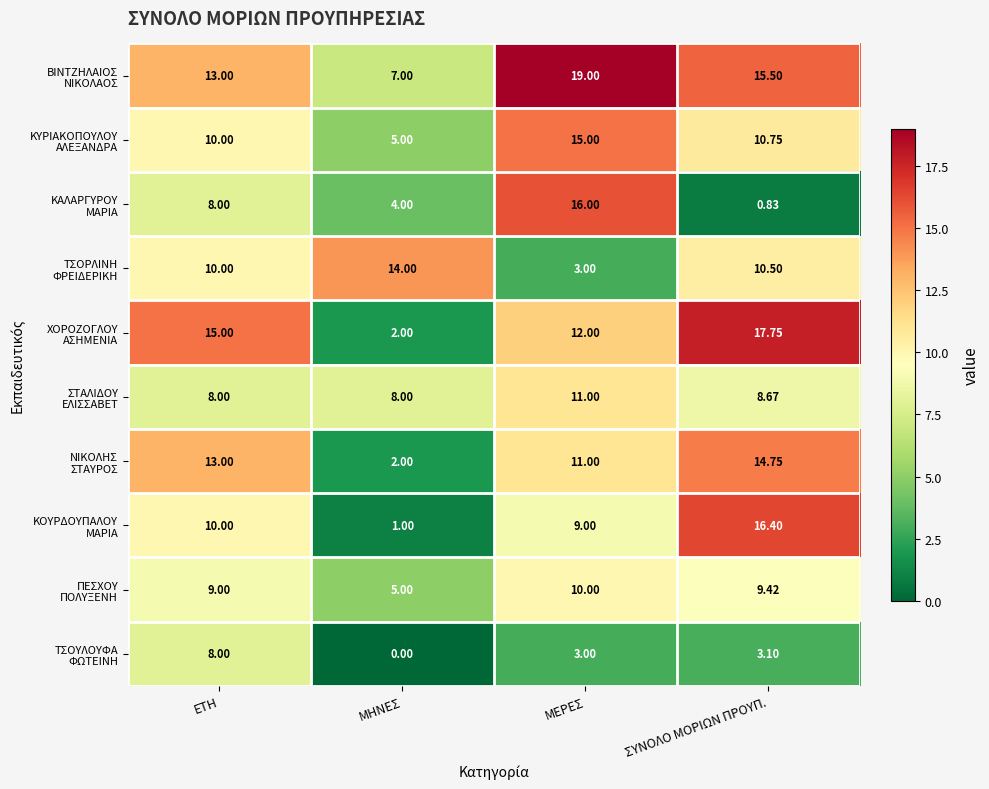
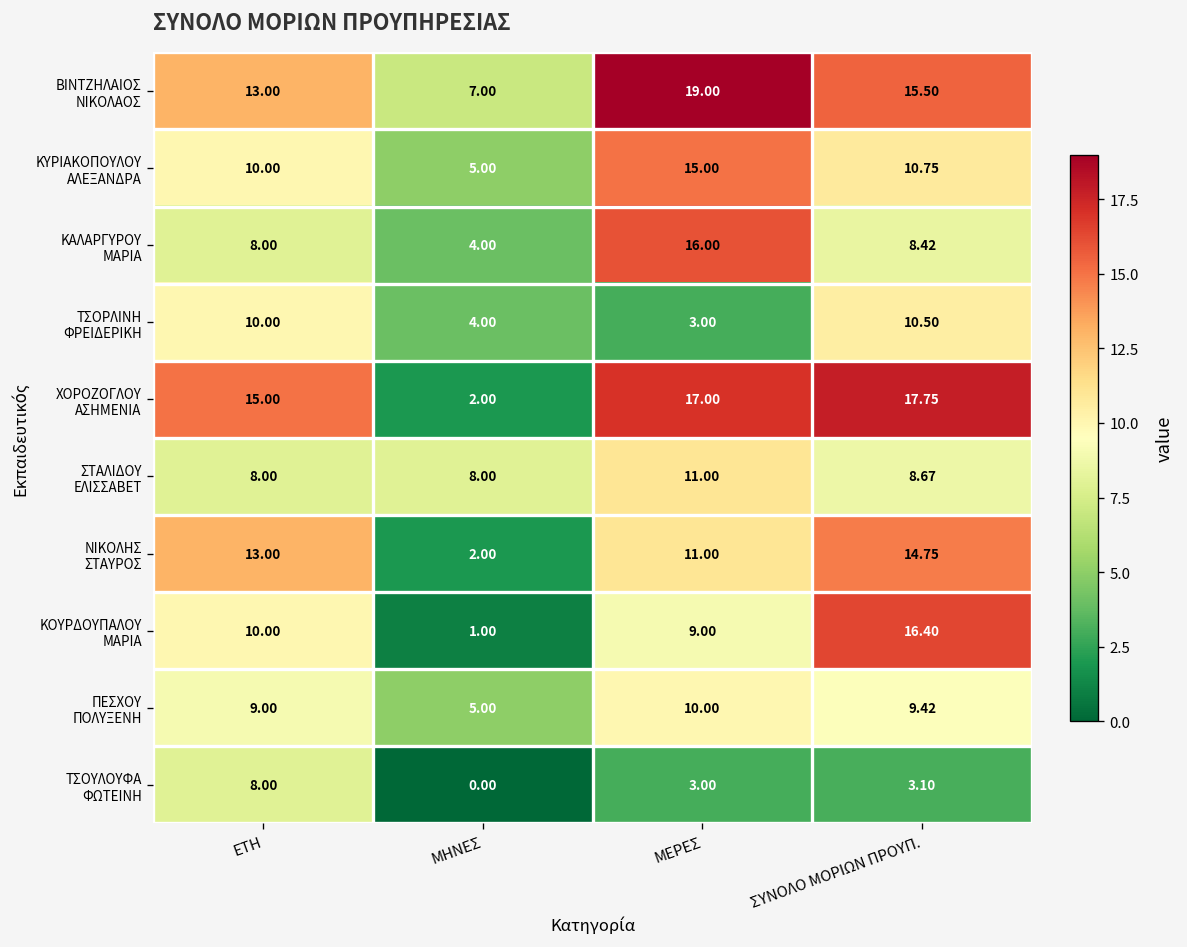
ΚΑΛΑΡΓΥΡΟΥ ΜΑΡΙΑ, ΣΥΝΟΛΟ ΜΟΡΙΩΝ ΠΡΟΥΠ.: 0.83 -> 8.42
ΤΣΟΡΛΙΝΗ ΦΡΕΙΔΕΡΙΚΗ, ΜΗΝΕΣ: 14.00 -> 4.00
ΧΟΡΟΖΟΓΛΟΥ ΑΣΗΜΕΝΙΑ, ΜΕΡΕΣ: 12.00 -> 17.00
